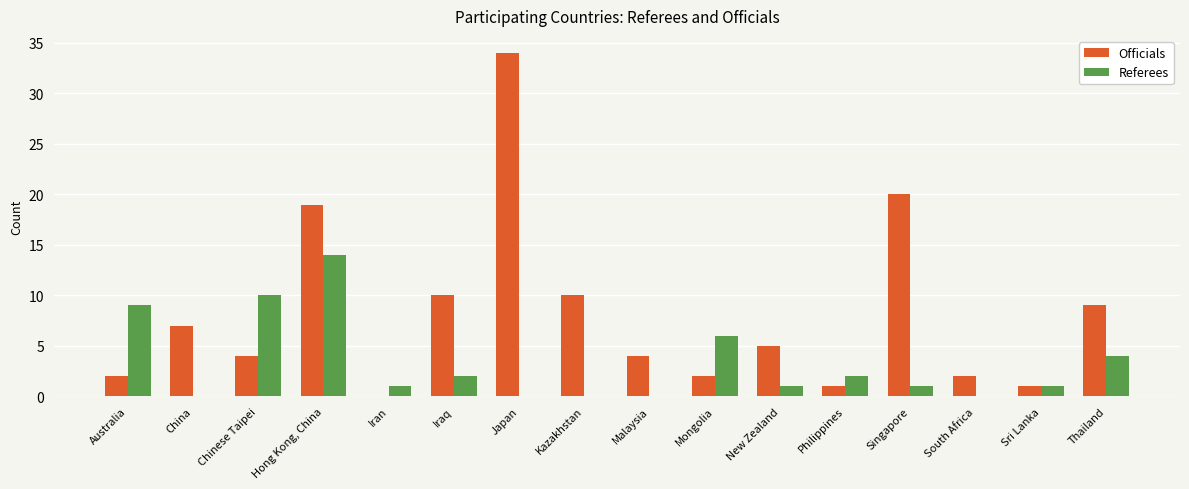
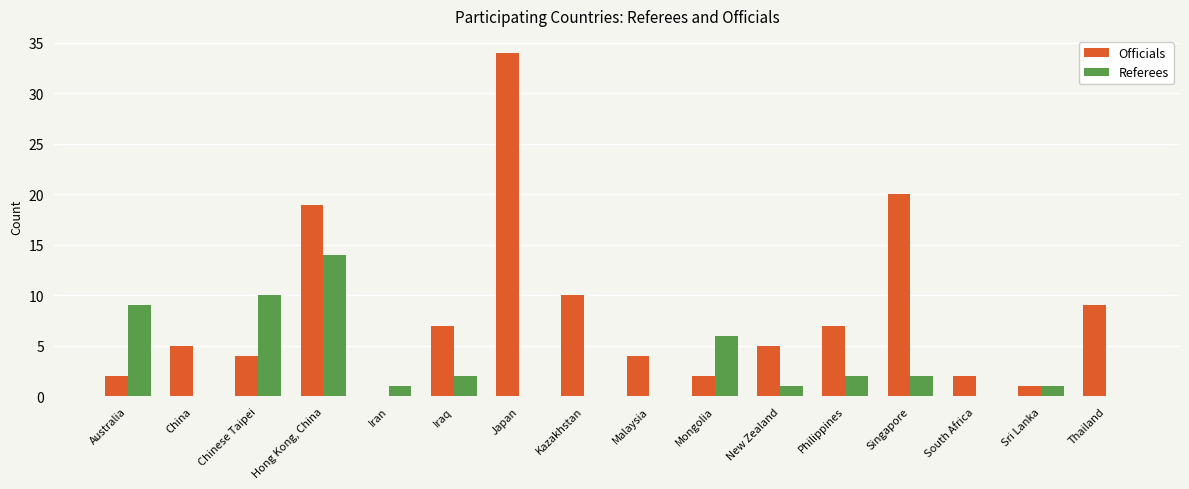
Officials, China: 7 -> 5
Officials, Iraq: 10 -> 7
Officials, Philippines: 1 -> 7
Referees, Singapore: 1 -> 2
Referees, Thailand: 4 -> 0
